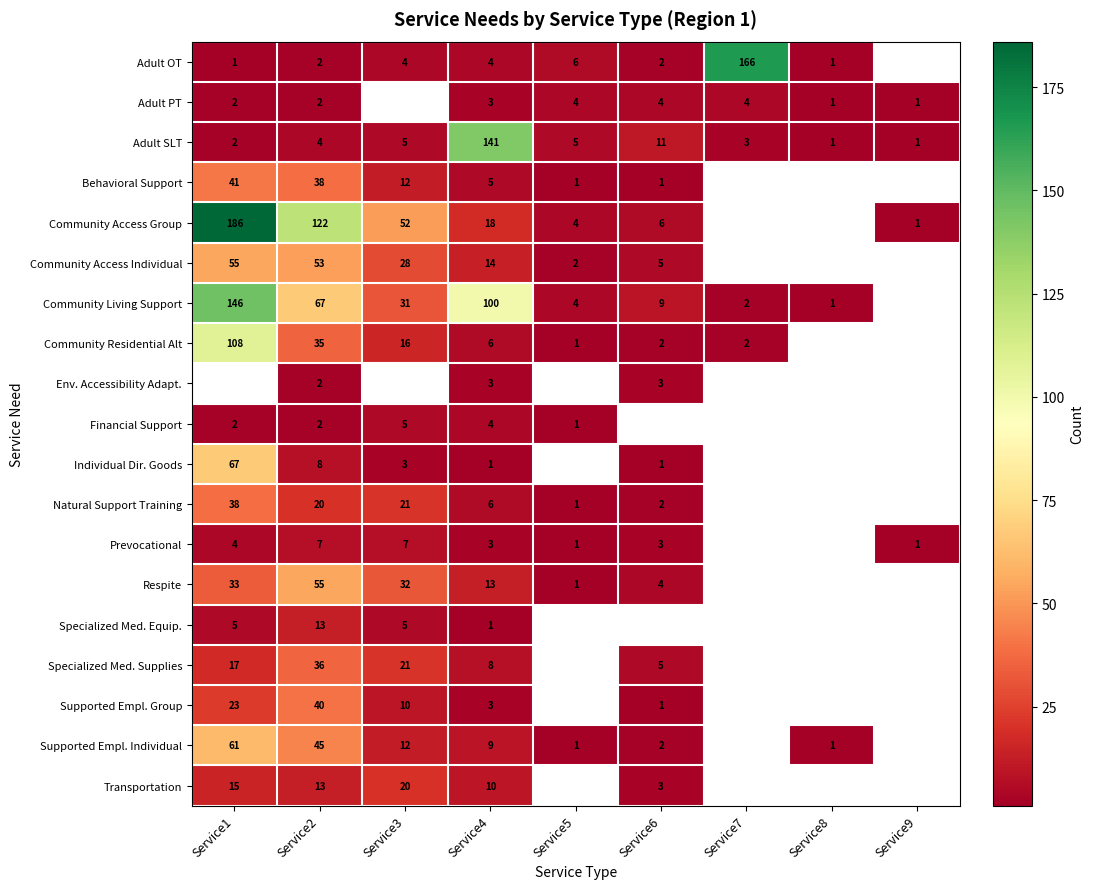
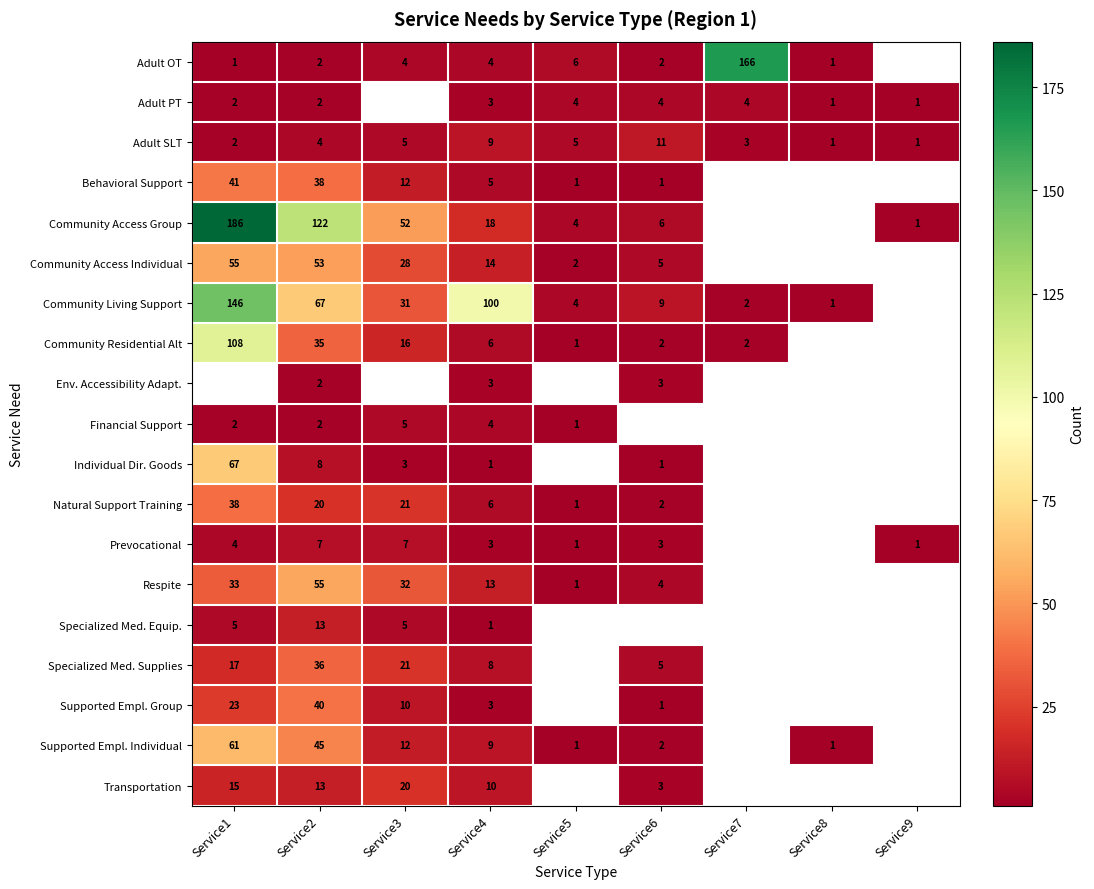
Adult SLT, Service4: 141 -> 9
